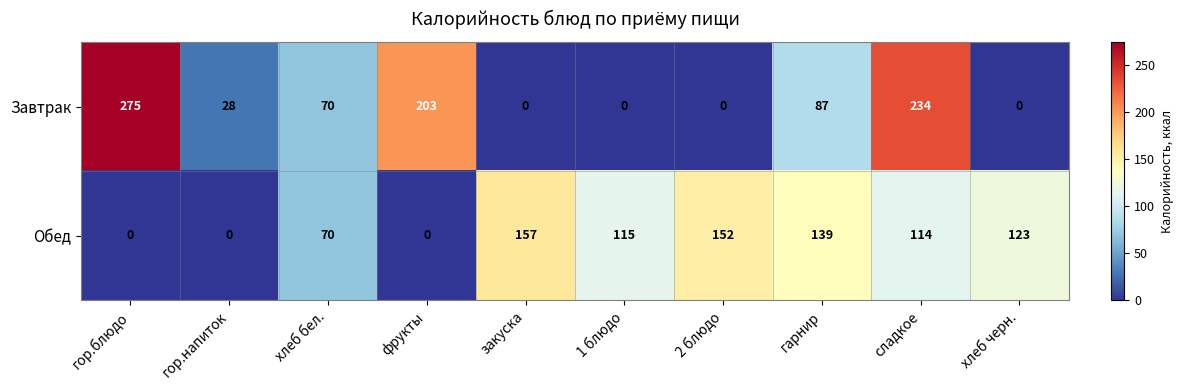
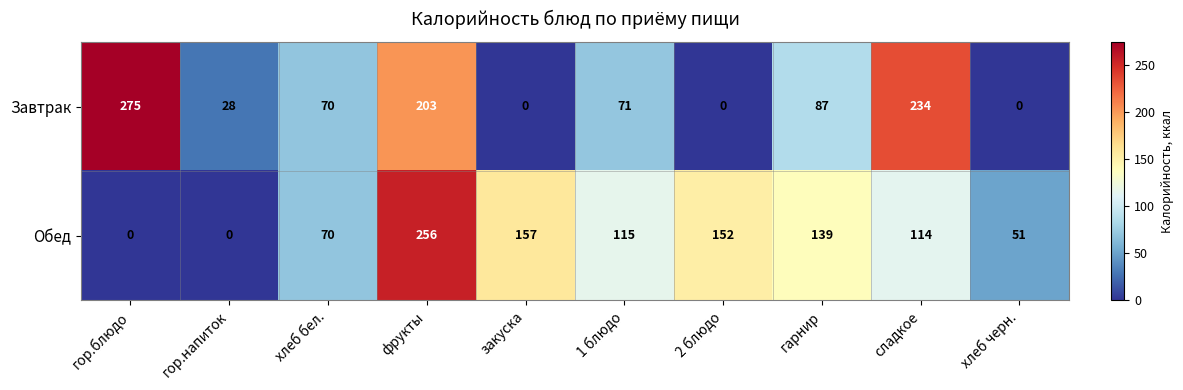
Завтрак, 1 блюдо: 0 -> 71
Обед, фрукты: 0 -> 256
Обед, хлеб черн.: 123 -> 51
